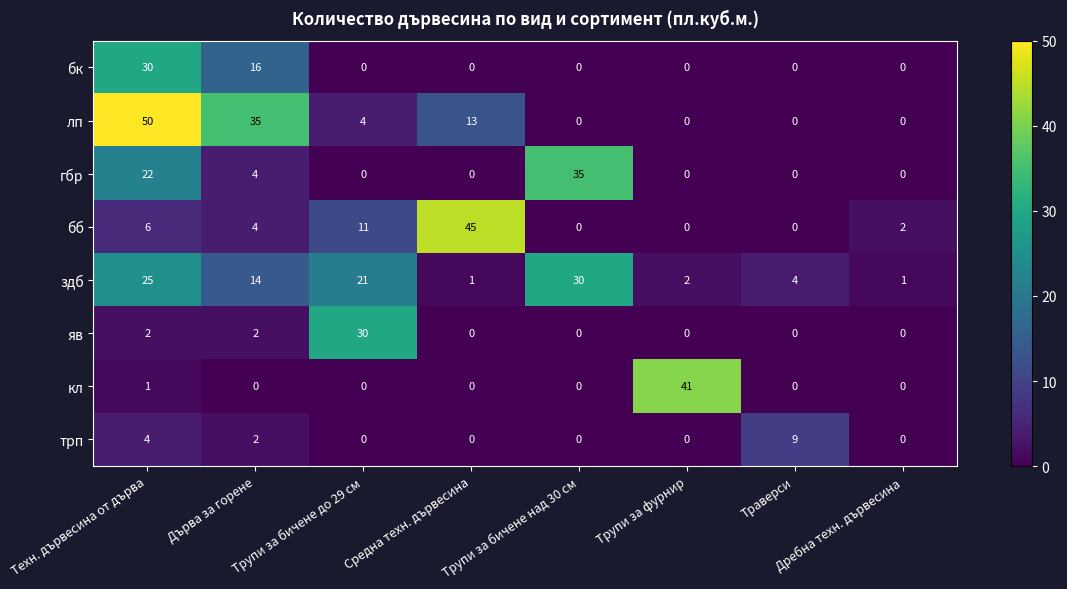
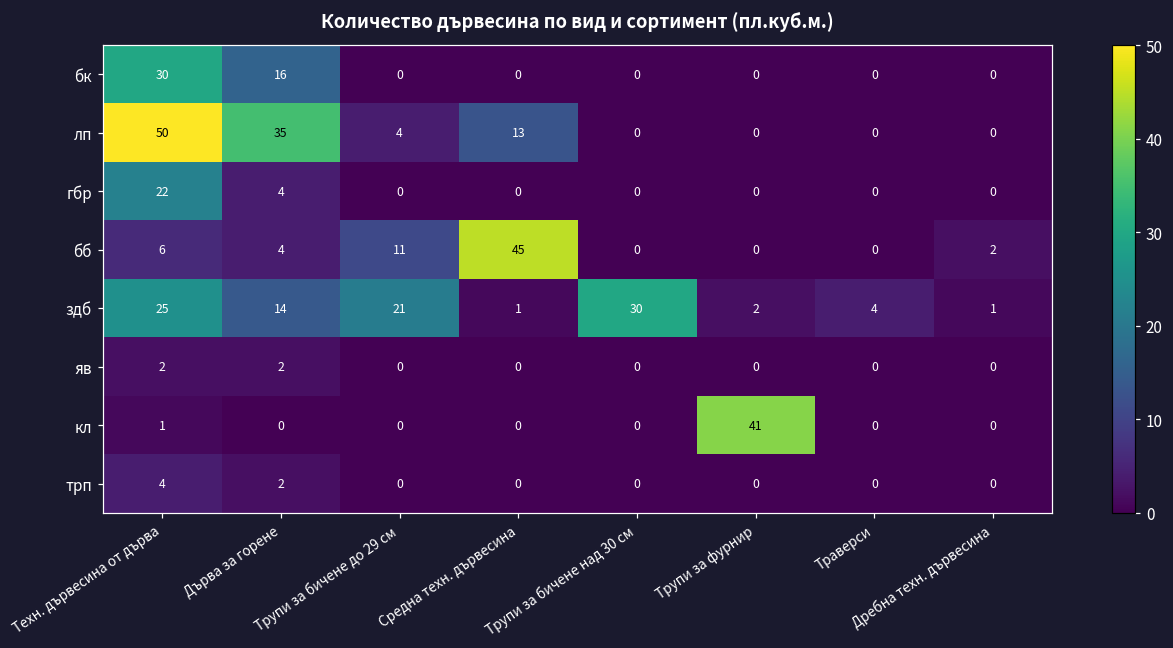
гбр, Трупи за бичене над 30 см: 35 -> 0
яв, Трупи за бичене до 29 см: 30 -> 0
трп, Траверси: 9 -> 0
